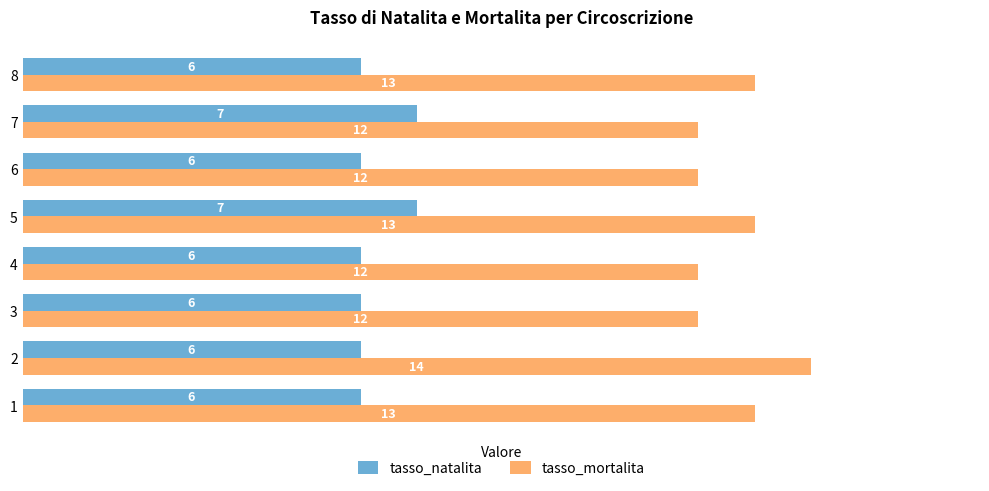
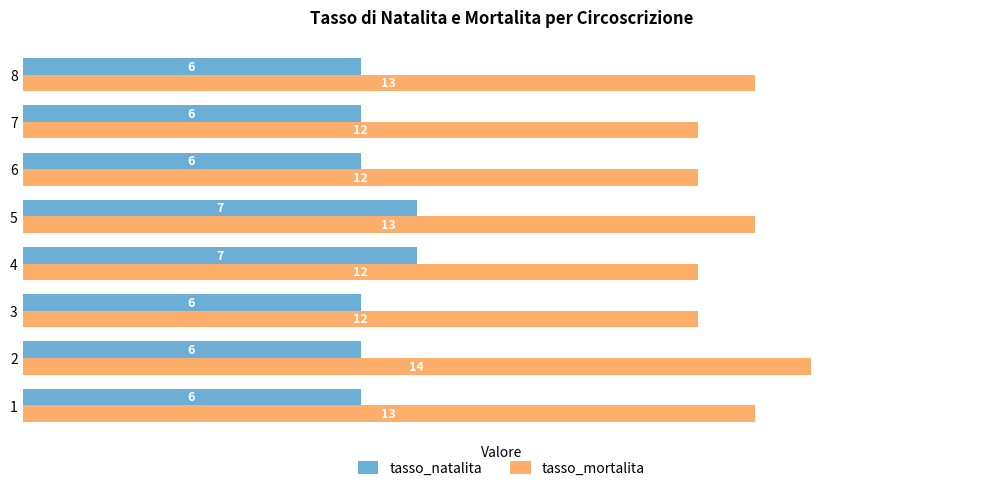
tasso_natalita, 7: 7 -> 6
tasso_natalita, 4: 6 -> 7
